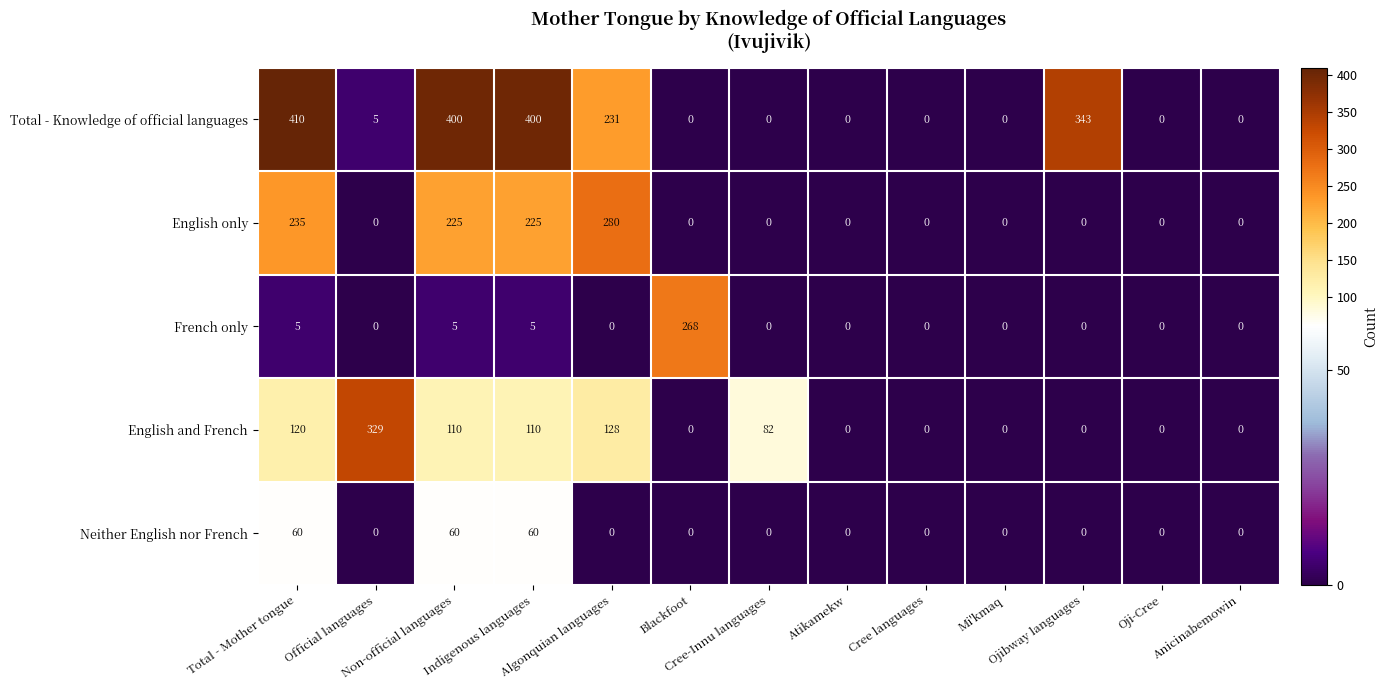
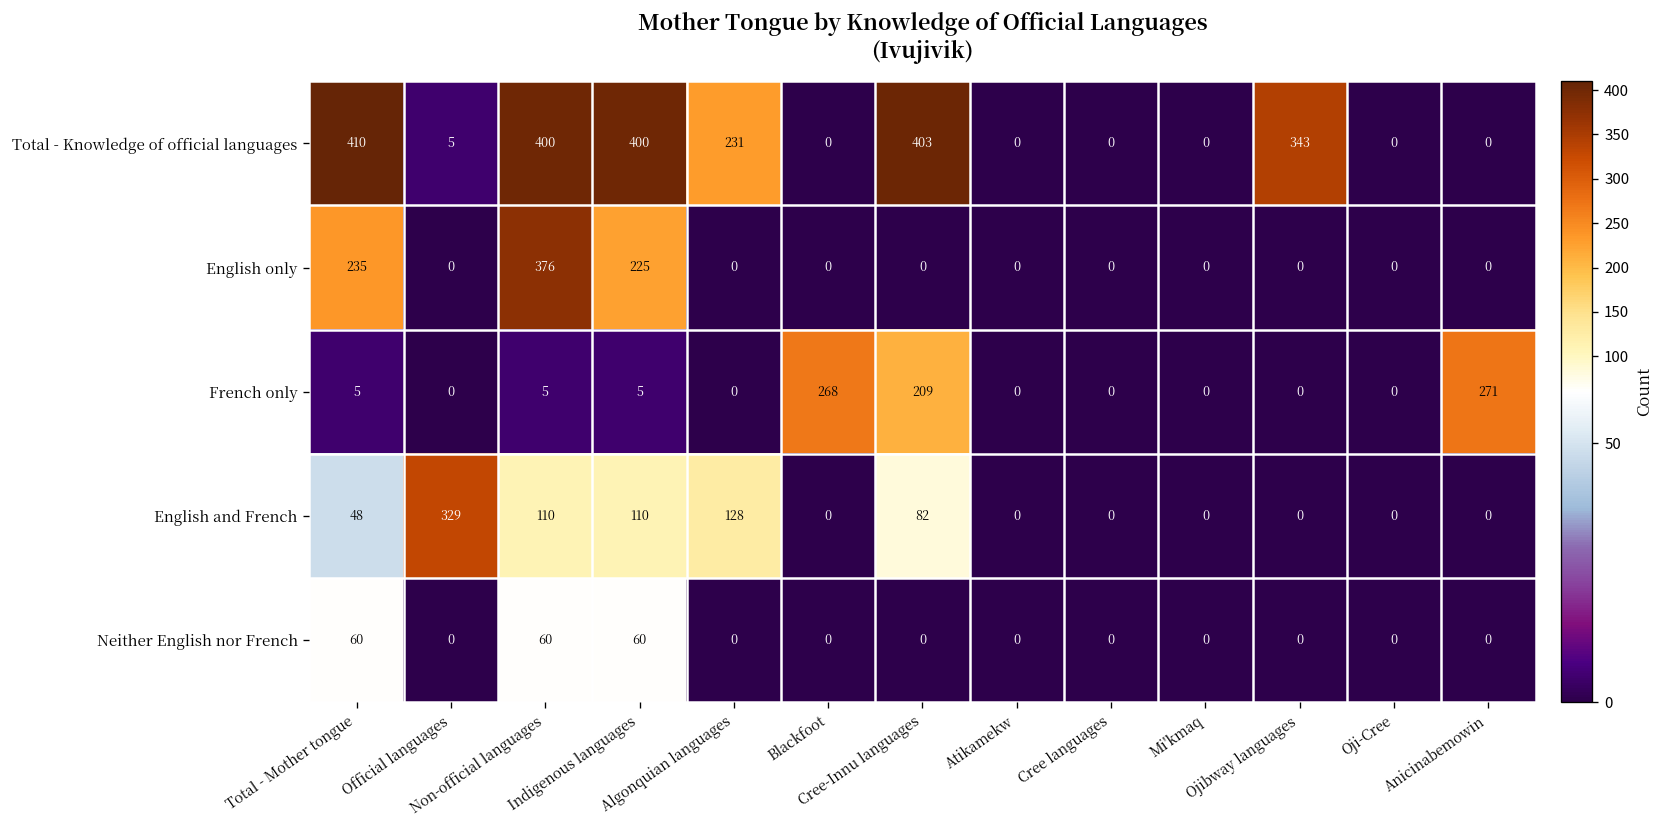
Total - Knowledge of official languages, Cree-Innu languages: 0 -> 403
English only, Non-official languages: 225 -> 376
English only, Algonquian languages: 280 -> 0
French only, Cree-Innu languages: 0 -> 209
French only, Anicinabemowin: 0 -> 271
English and French, Total - Mother tongue: 120 -> 48
